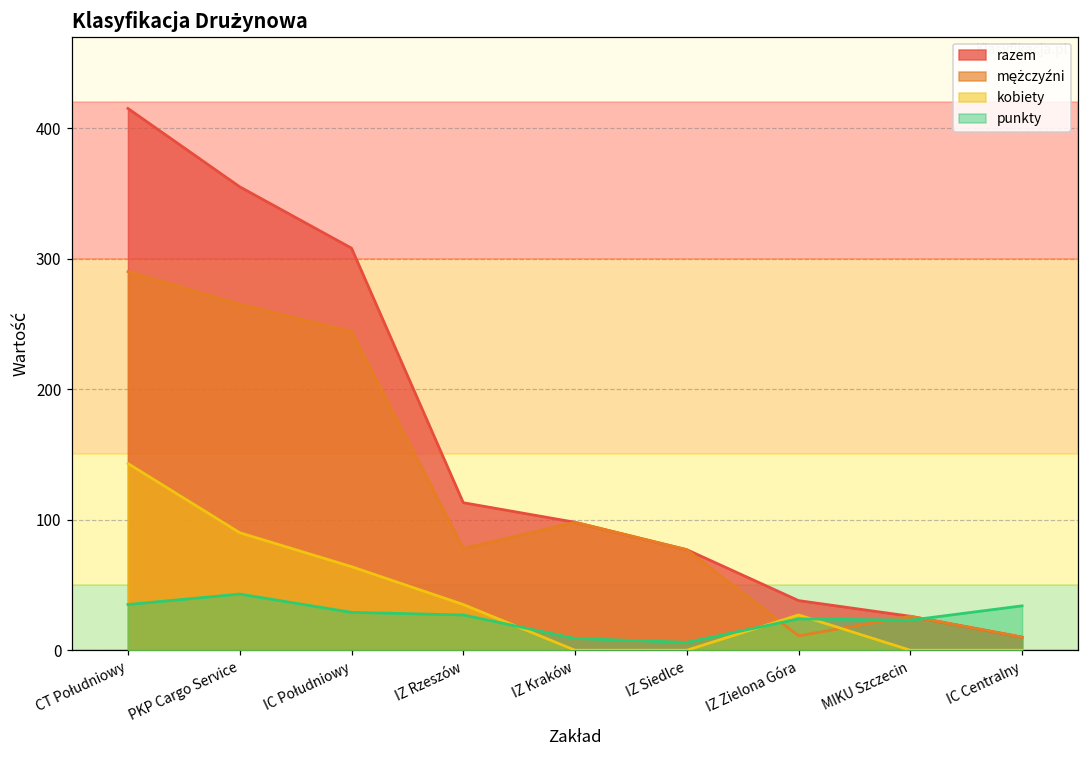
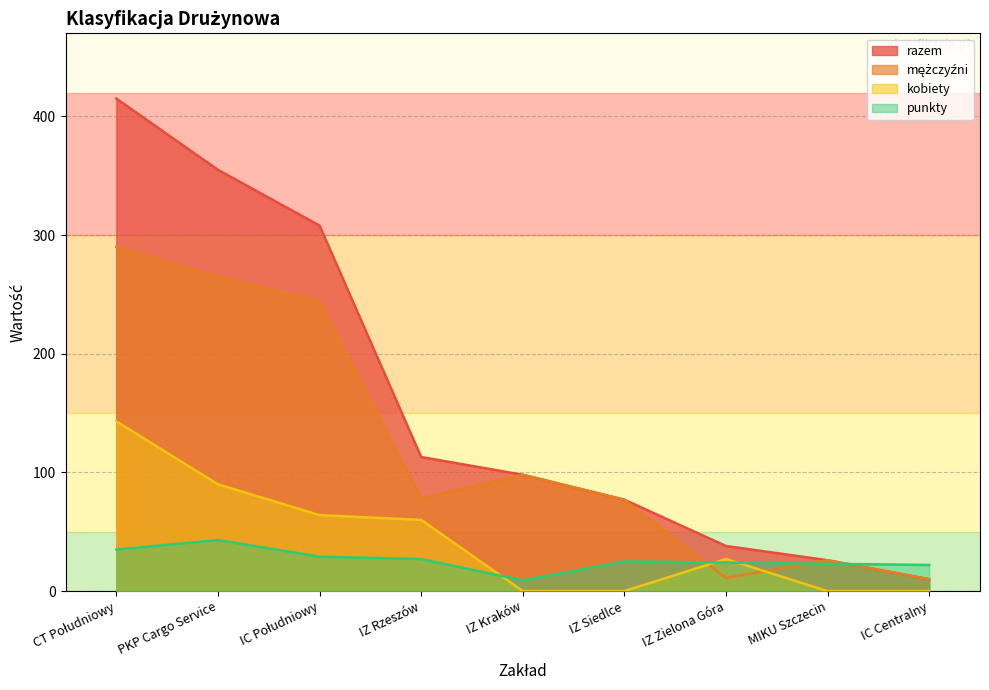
kobiety, IZ Rzeszów: 35 -> 60
punkty, IZ Siedlce: 6 -> 25
punkty, IC Centralny: 34 -> 22
